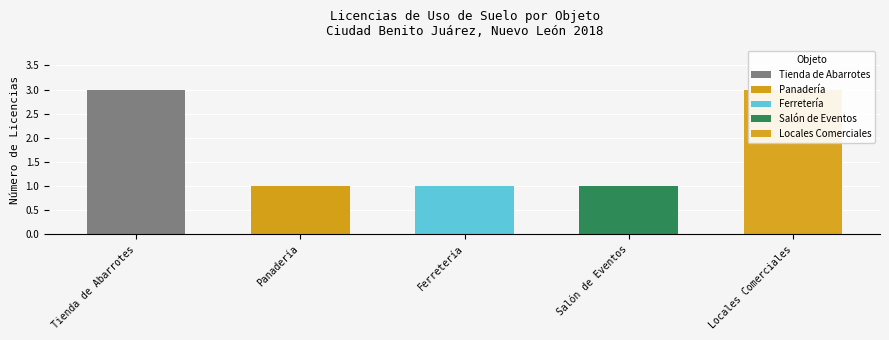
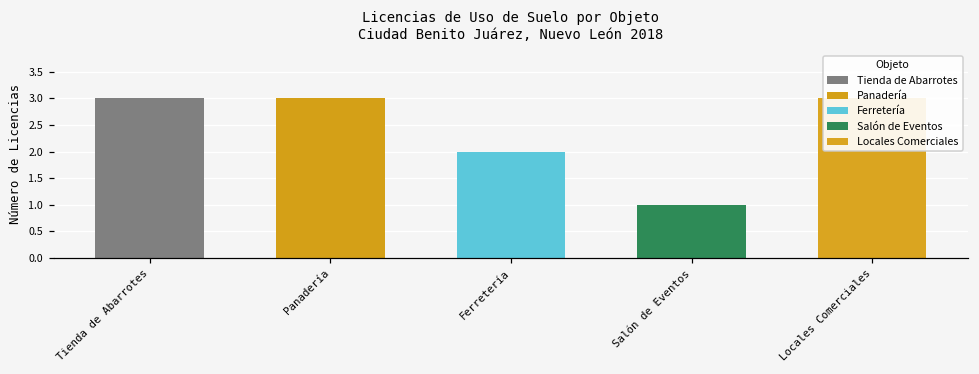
Panadería: 1 -> 3
Ferretería: 1 -> 2
